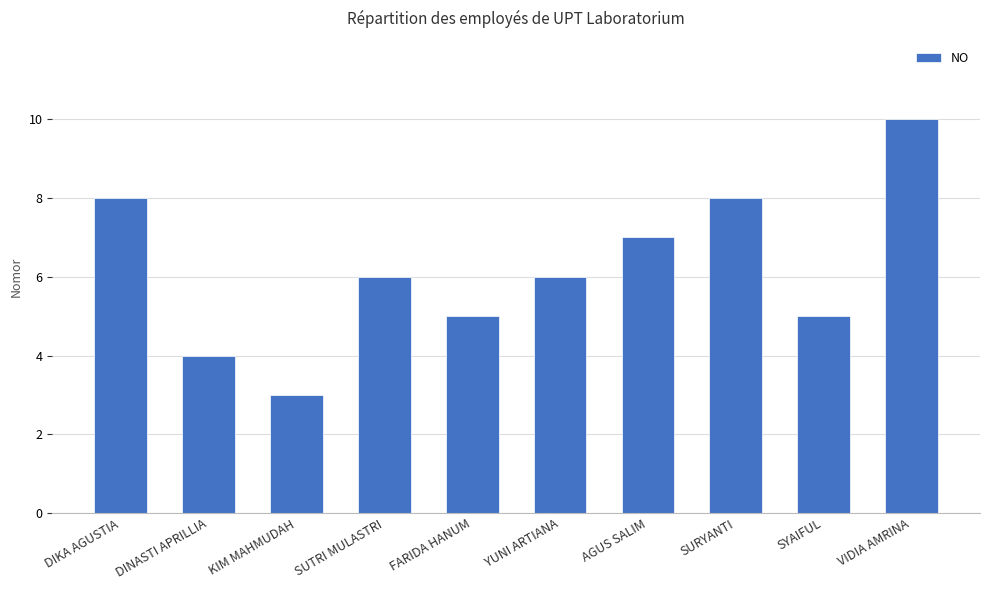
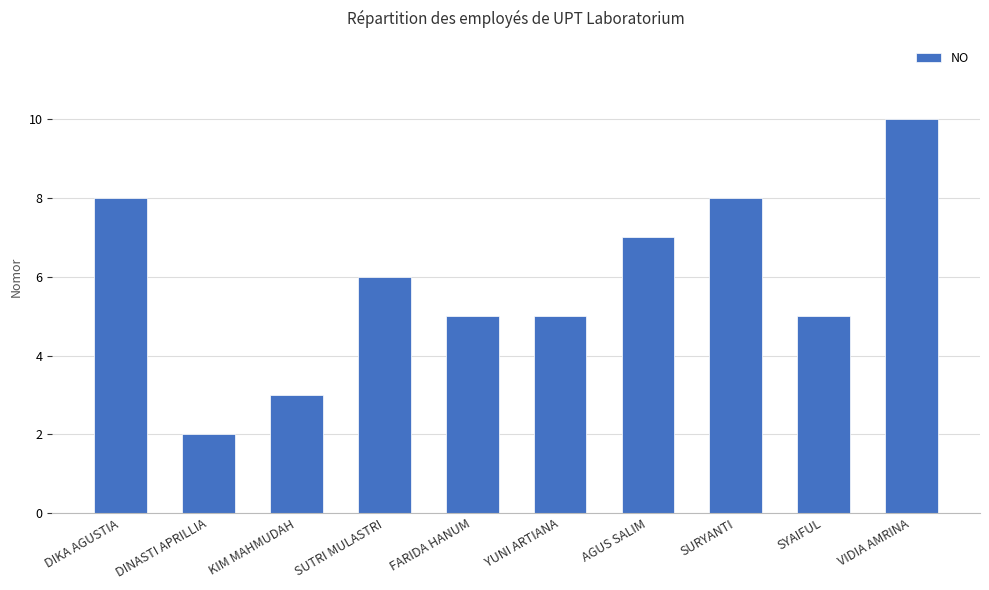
DINASTI APRILLIA: 4 -> 2
YUNI ARTIANA: 6 -> 5
